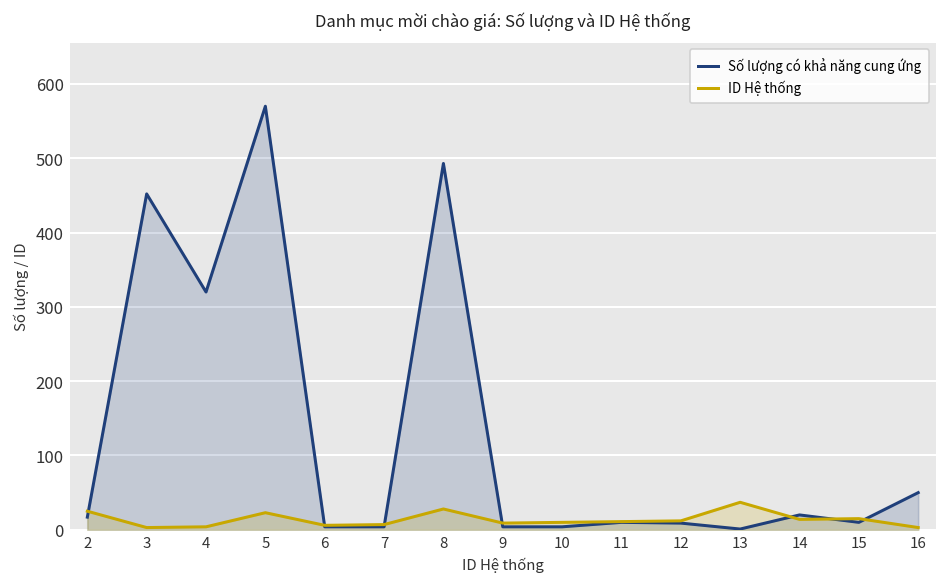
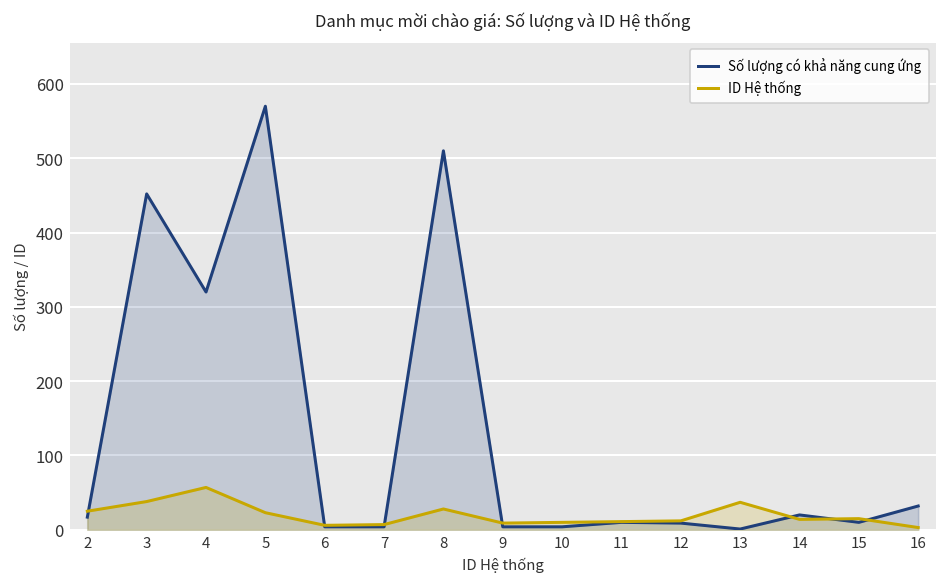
ID Hệ thống, 3: 0 -> 40
ID Hệ thống, 4: 0 -> 60
Số lượng có khả năng cung ứng, 8: 490 -> 510
Số lượng có khả năng cung ứng, 16: 50 -> 30
